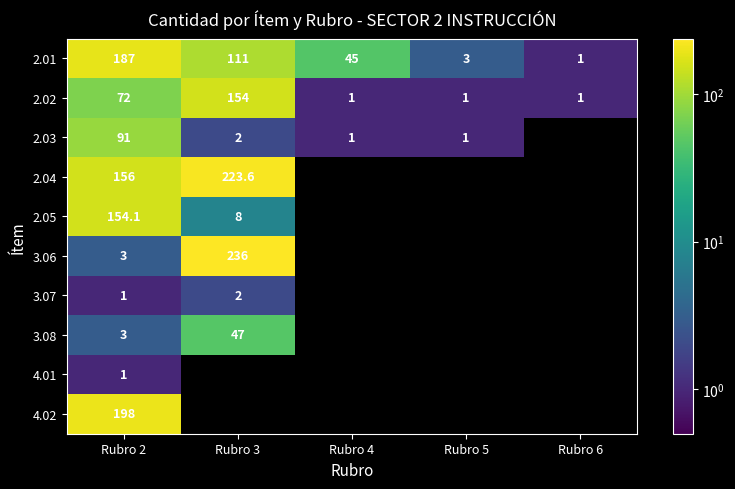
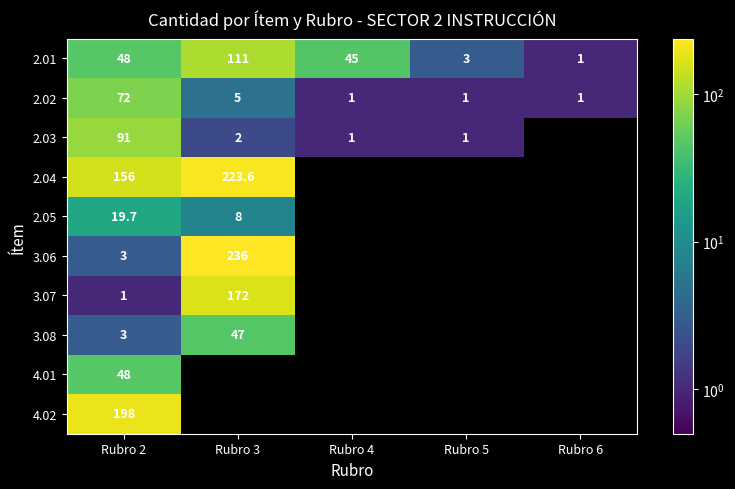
2.01, Rubro 2: 187 -> 48
2.02, Rubro 3: 154 -> 5
2.05, Rubro 2: 154.1 -> 19.7
3.07, Rubro 3: 2 -> 172
4.01, Rubro 2: 1 -> 48
